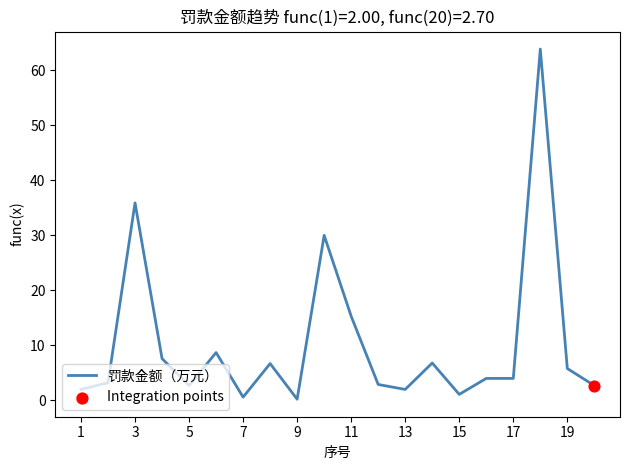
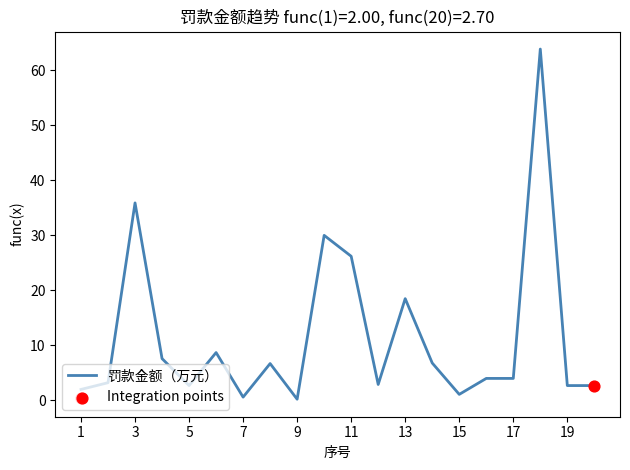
罚款金额（万元）, 11: 15 -> 26
罚款金额（万元）, 13: 2 -> 19
罚款金额（万元）, 19: 6 -> 3
